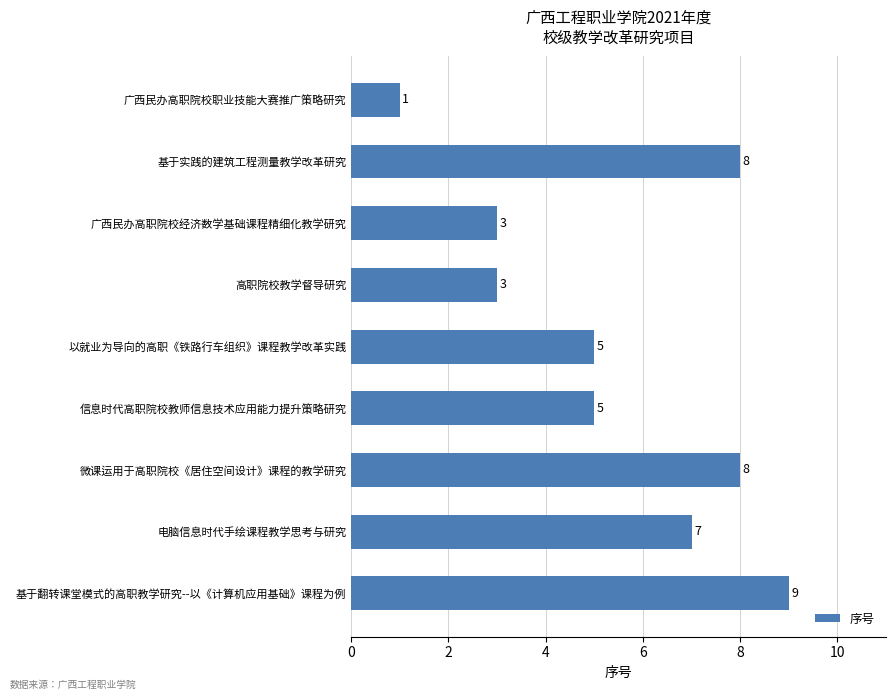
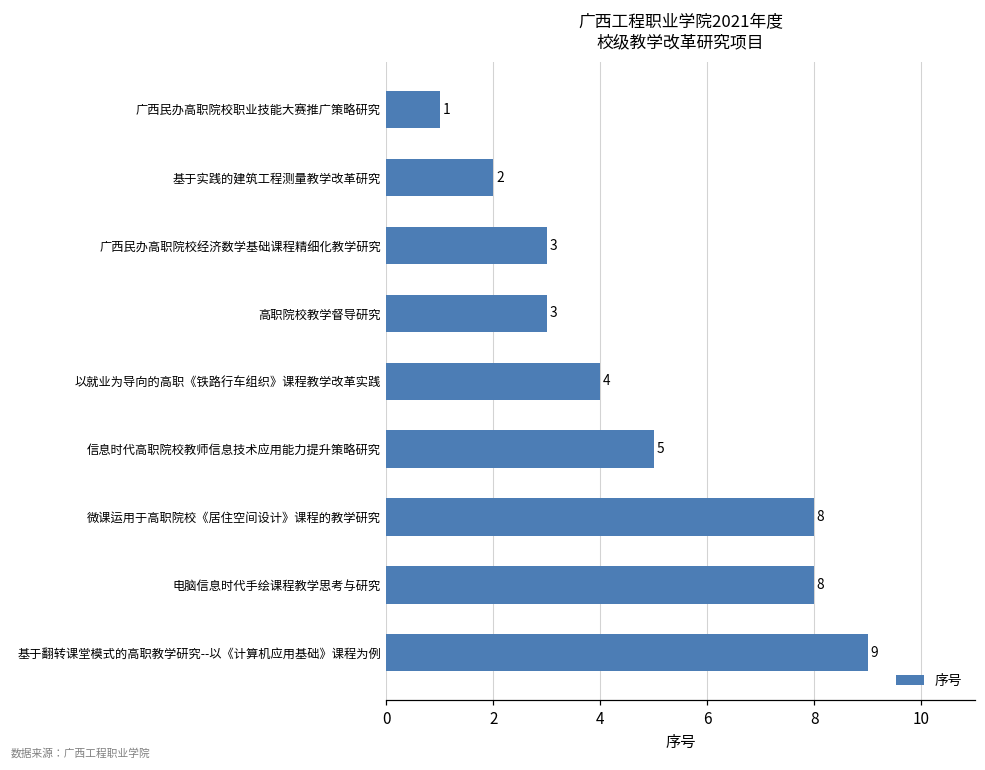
基于实践的建筑工程测量教学改革研究: 8 -> 2
以就业为导向的高职《铁路行车组织》课程教学改革实践: 5 -> 4
电脑信息时代手绘课程教学思考与研究: 7 -> 8
